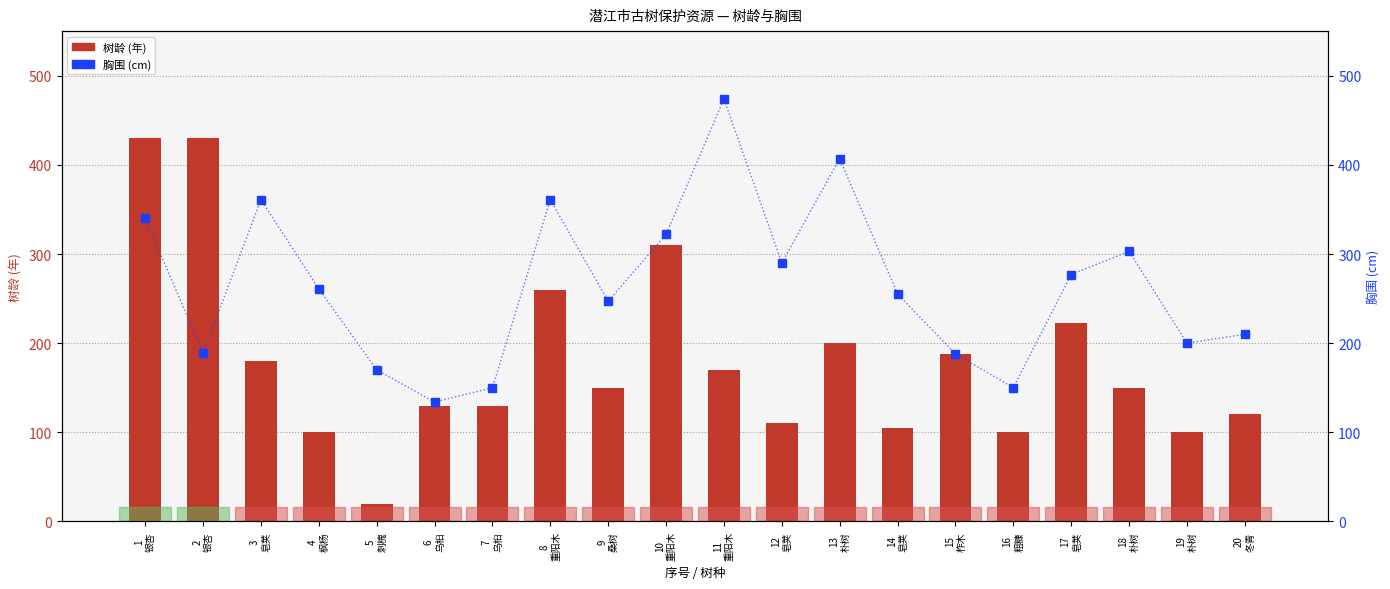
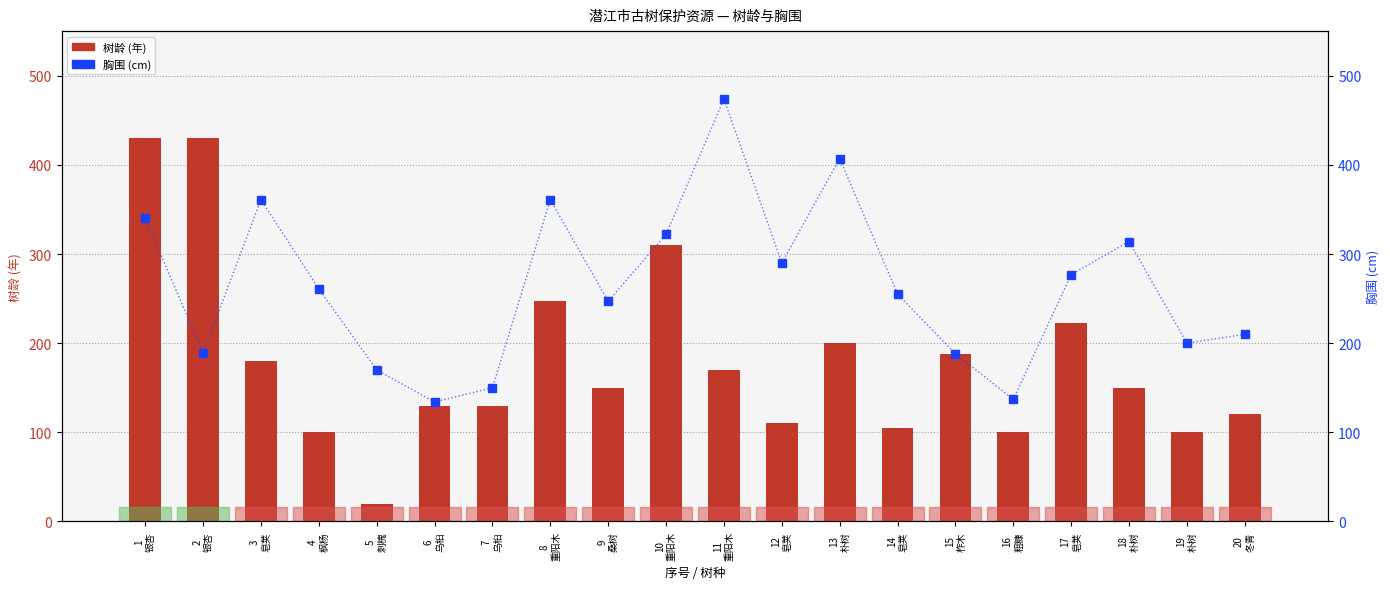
树龄 (年), 8 重阳木: 260 -> 250
胸围 (cm), 16 粗糠: 150 -> 140
胸围 (cm), 18 朴树: 300 -> 310
